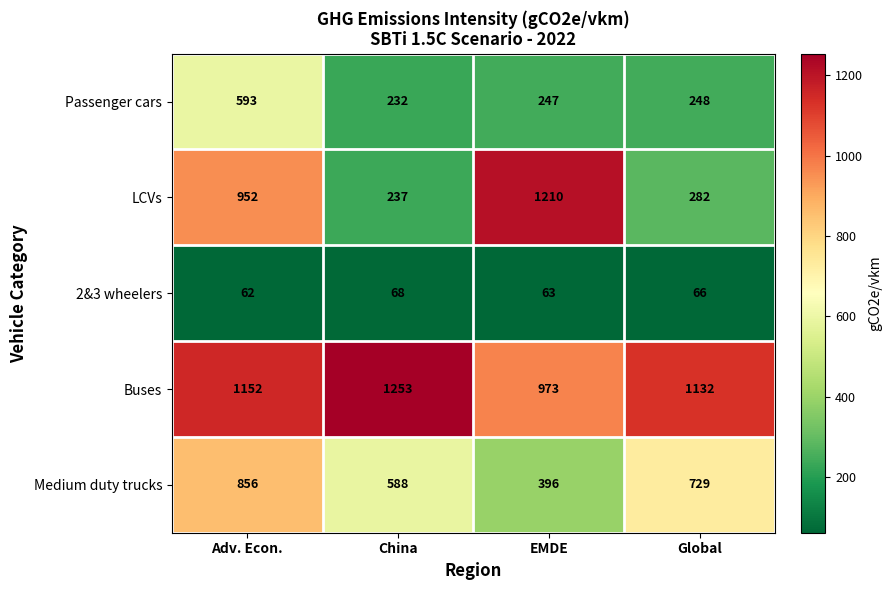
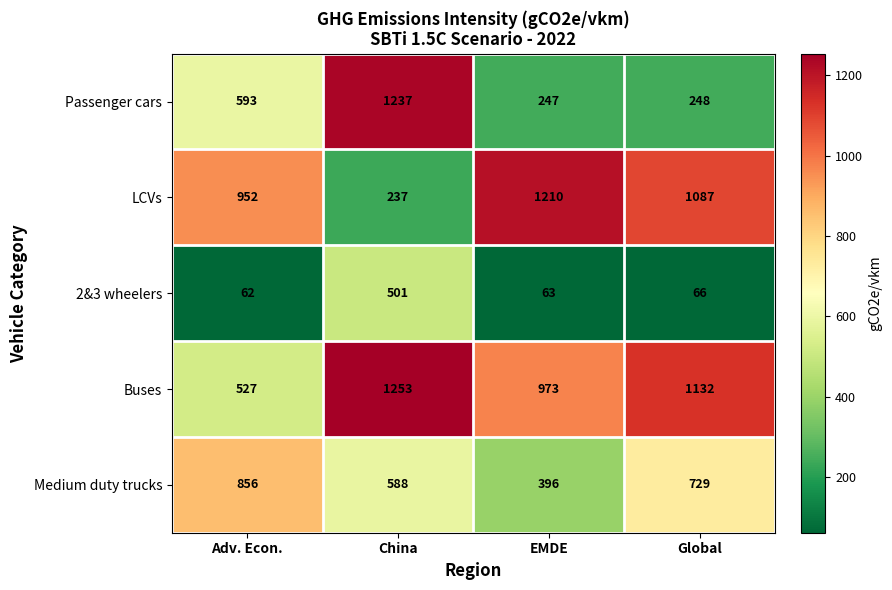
Passenger cars, China: 232 -> 1237
LCVs, Global: 282 -> 1087
2&3 wheelers, China: 68 -> 501
Buses, Adv. Econ.: 1152 -> 527
